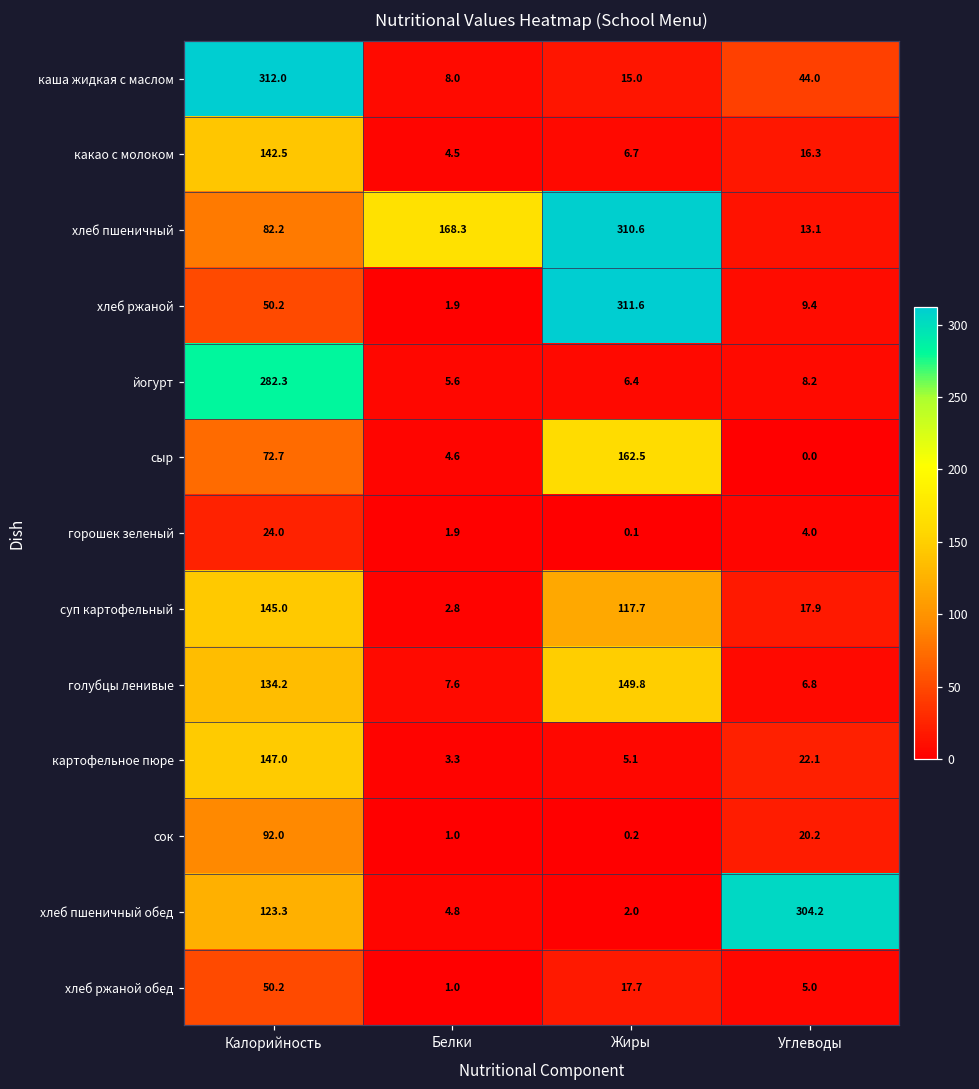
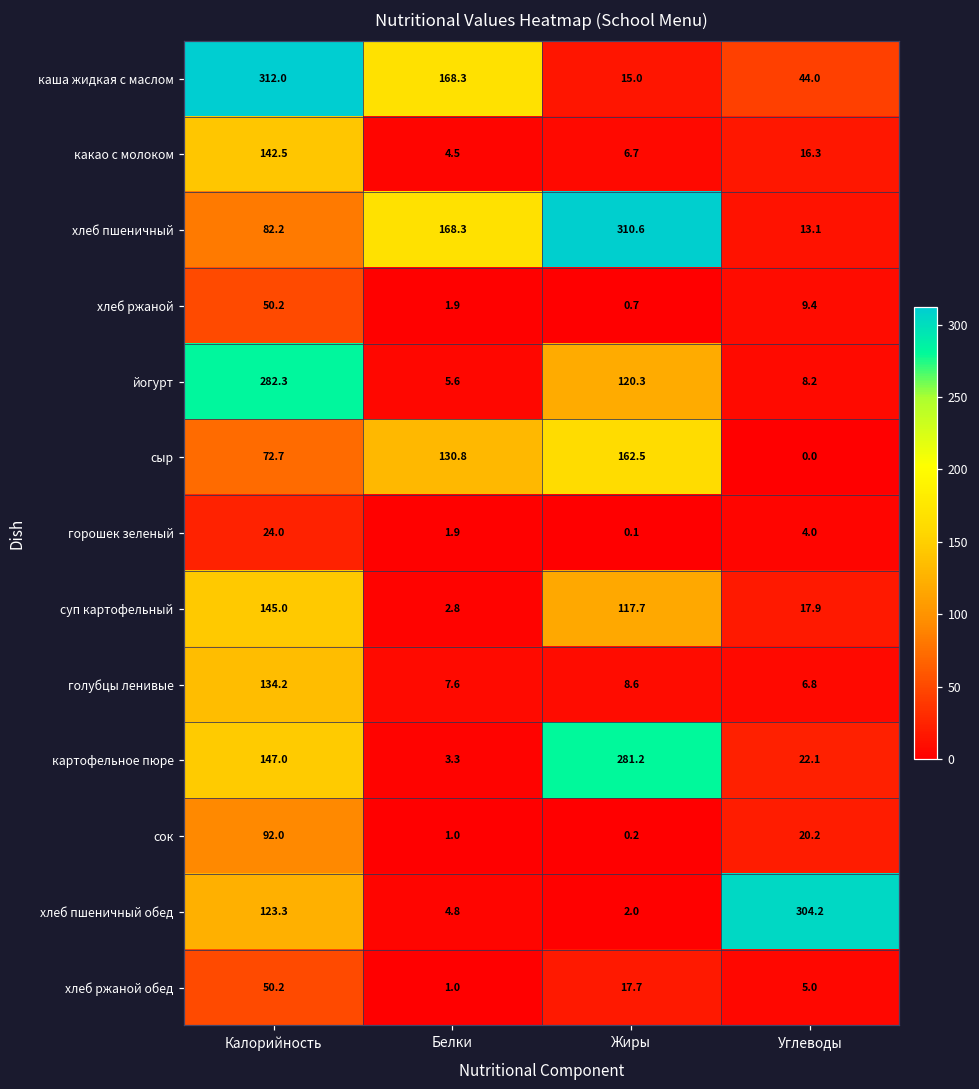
каша жидкая с маслом, Белки: 8.0 -> 168.3
хлеб ржаной, Жиры: 311.6 -> 0.7
йогурт, Жиры: 6.4 -> 120.3
сыр, Белки: 4.6 -> 130.8
голубцы ленивые, Жиры: 149.8 -> 8.6
картофельное пюре, Жиры: 5.1 -> 281.2
